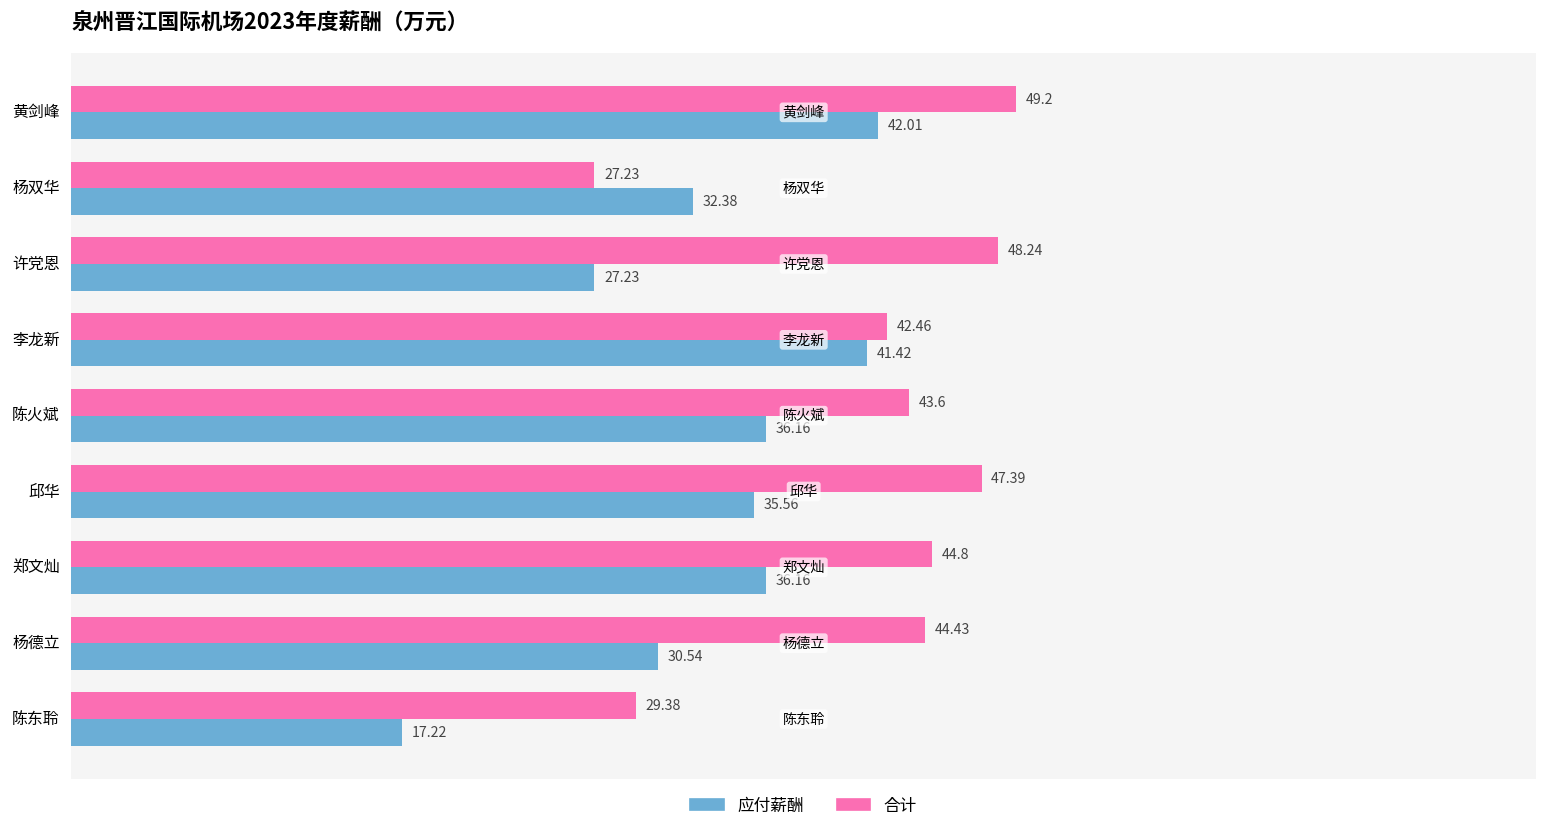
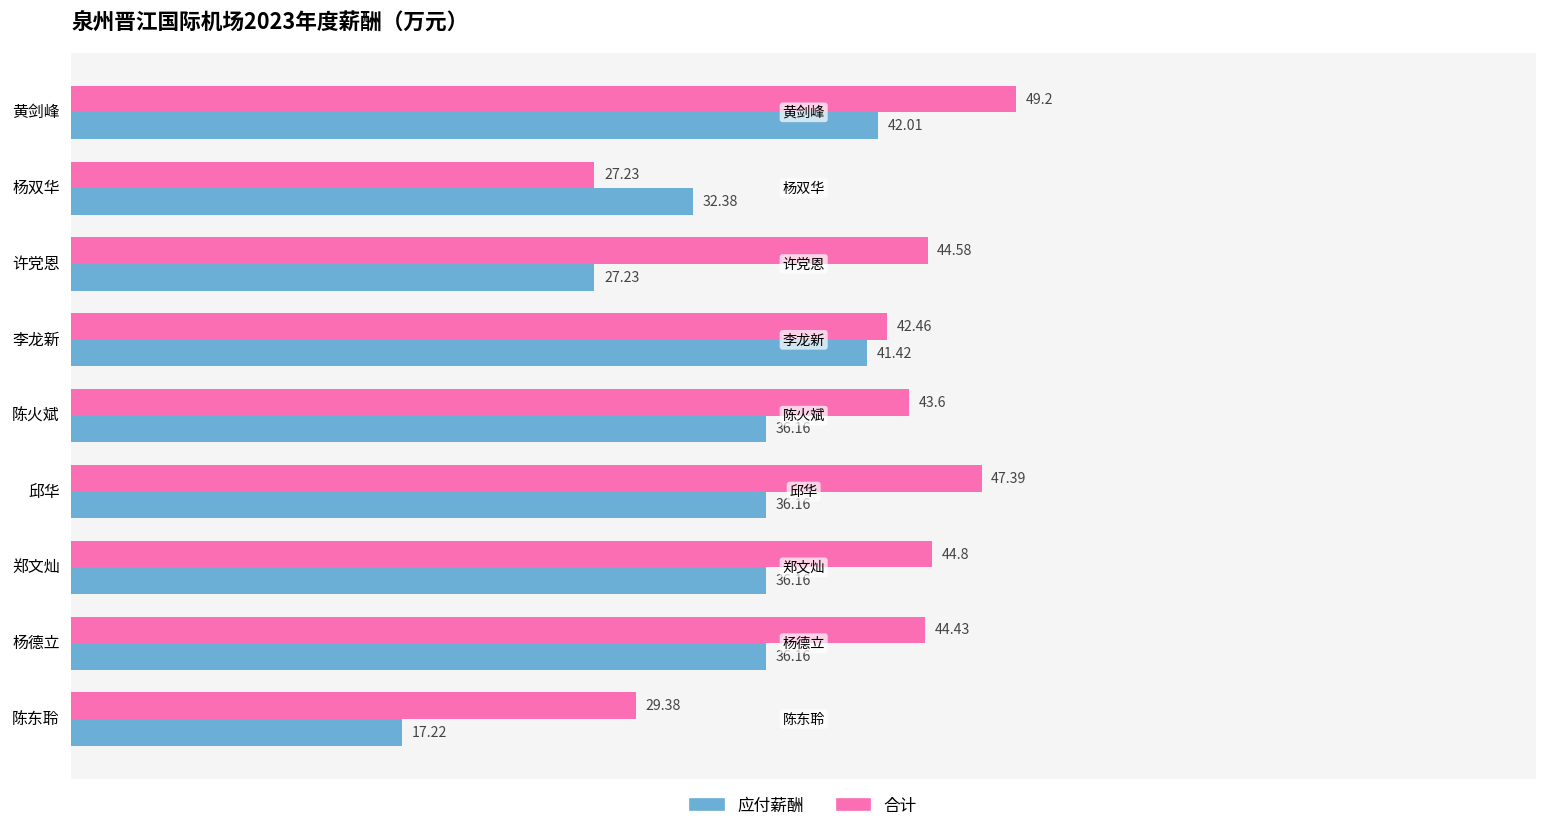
合计, 许党恩: 48.24 -> 44.58
应付薪酬, 邱华: 35.56 -> 36.16
应付薪酬, 杨德立: 30.54 -> 36.16
